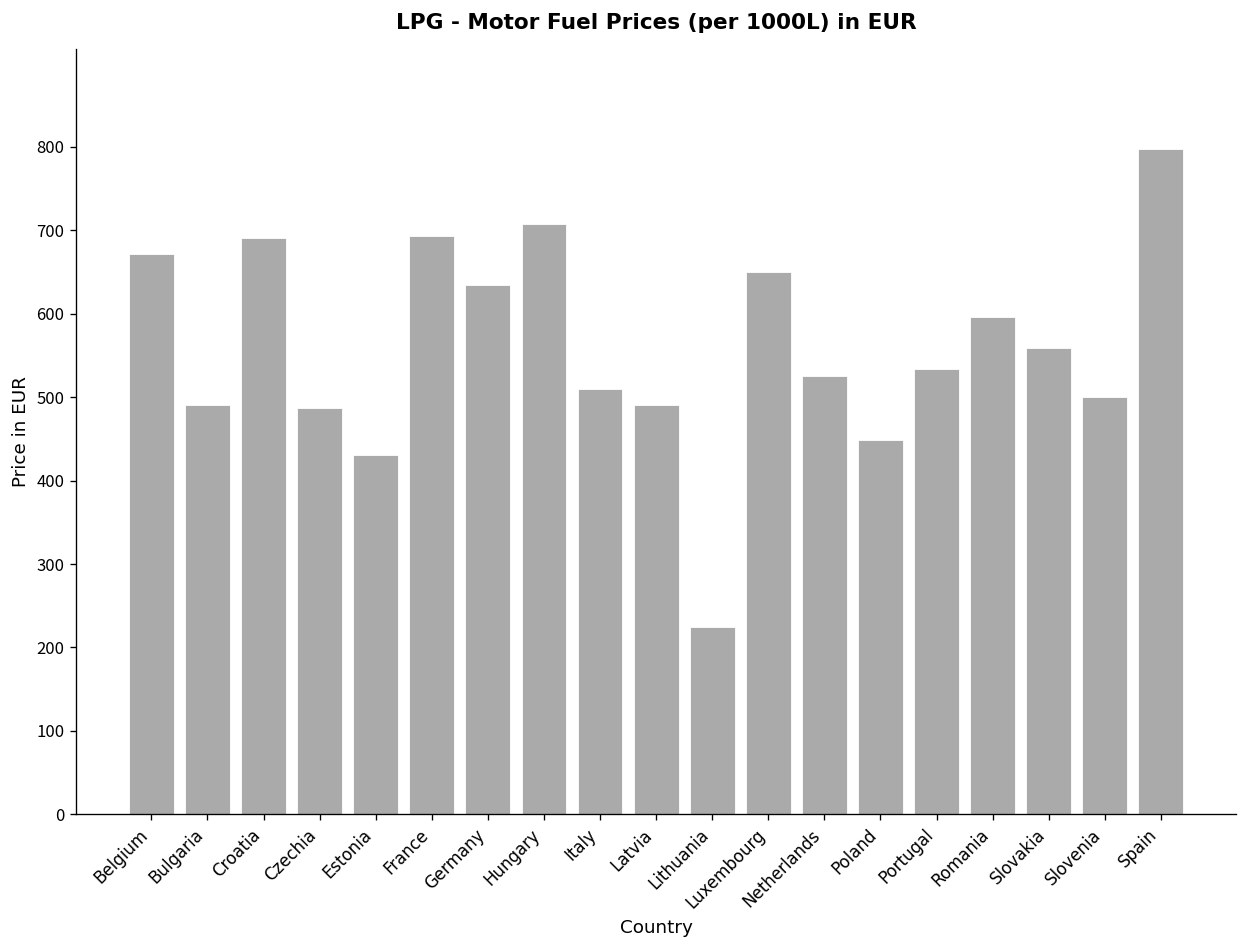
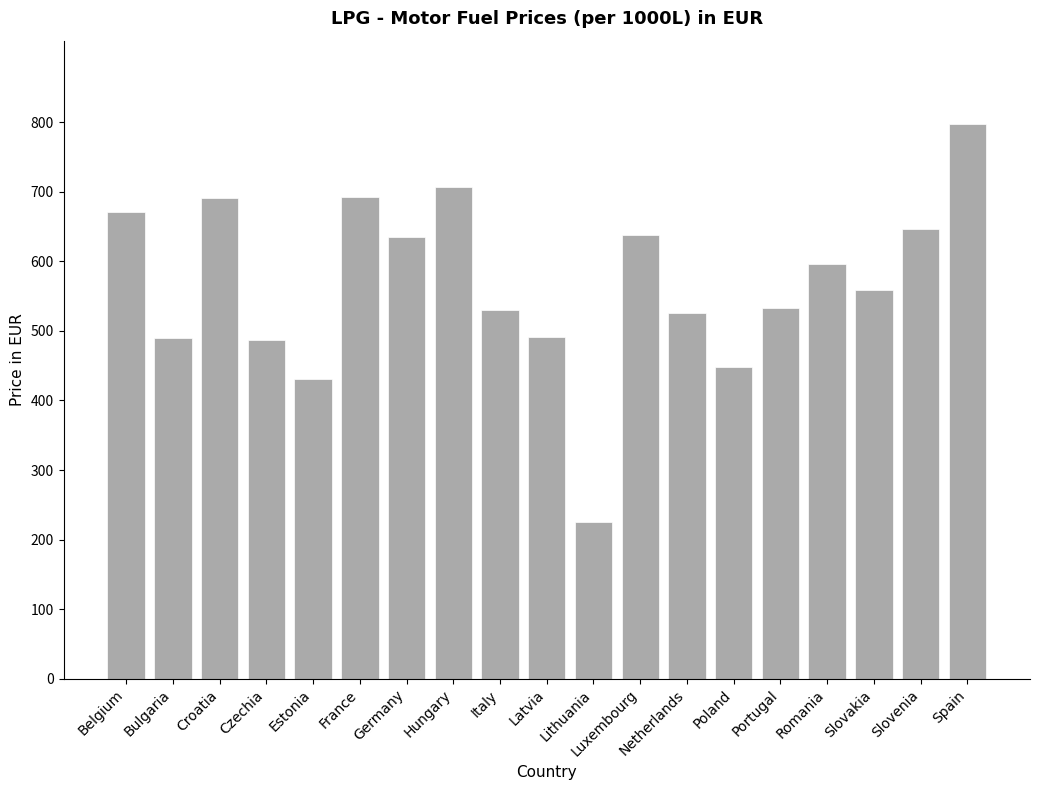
Italy: 510 -> 530
Luxembourg: 650 -> 640
Slovenia: 500 -> 650
